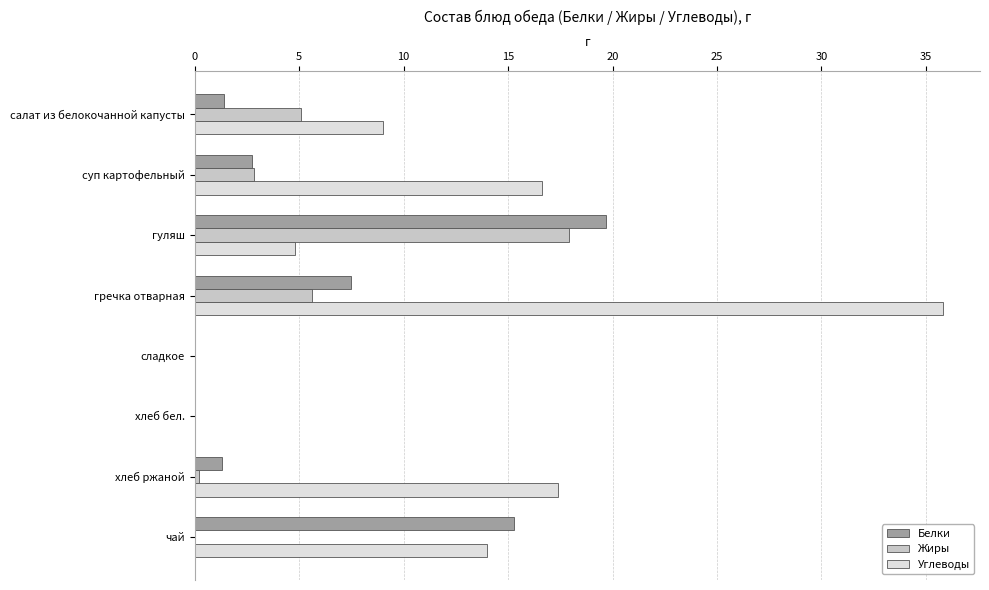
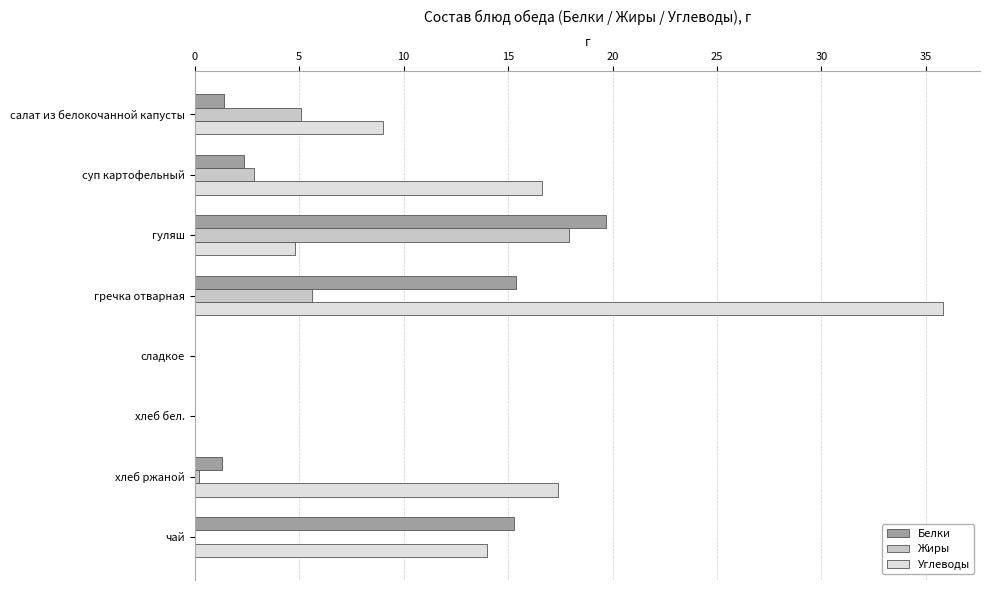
Белки, суп картофельный: 2.8 -> 2.3
Белки, гречка отварная: 7.5 -> 15.4
